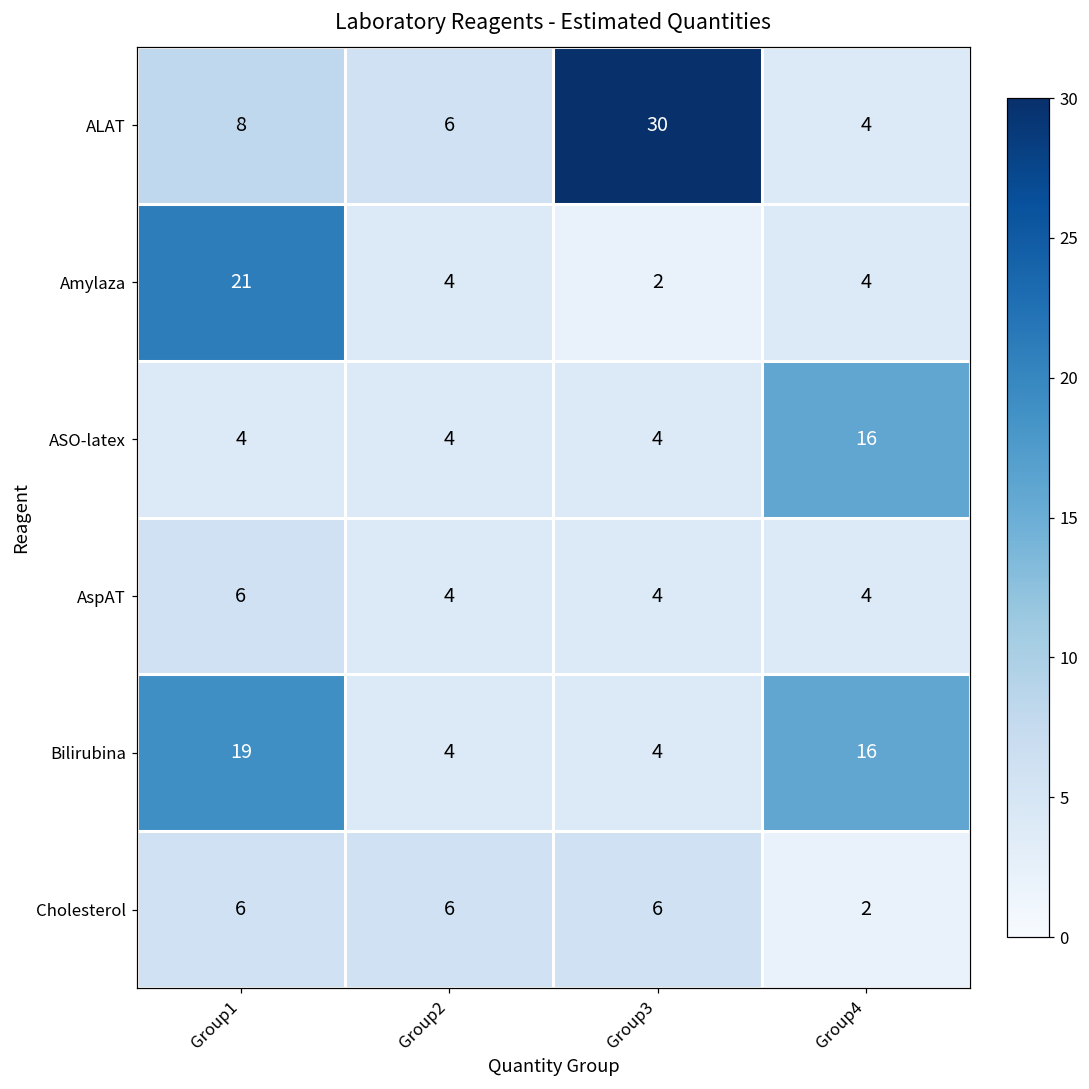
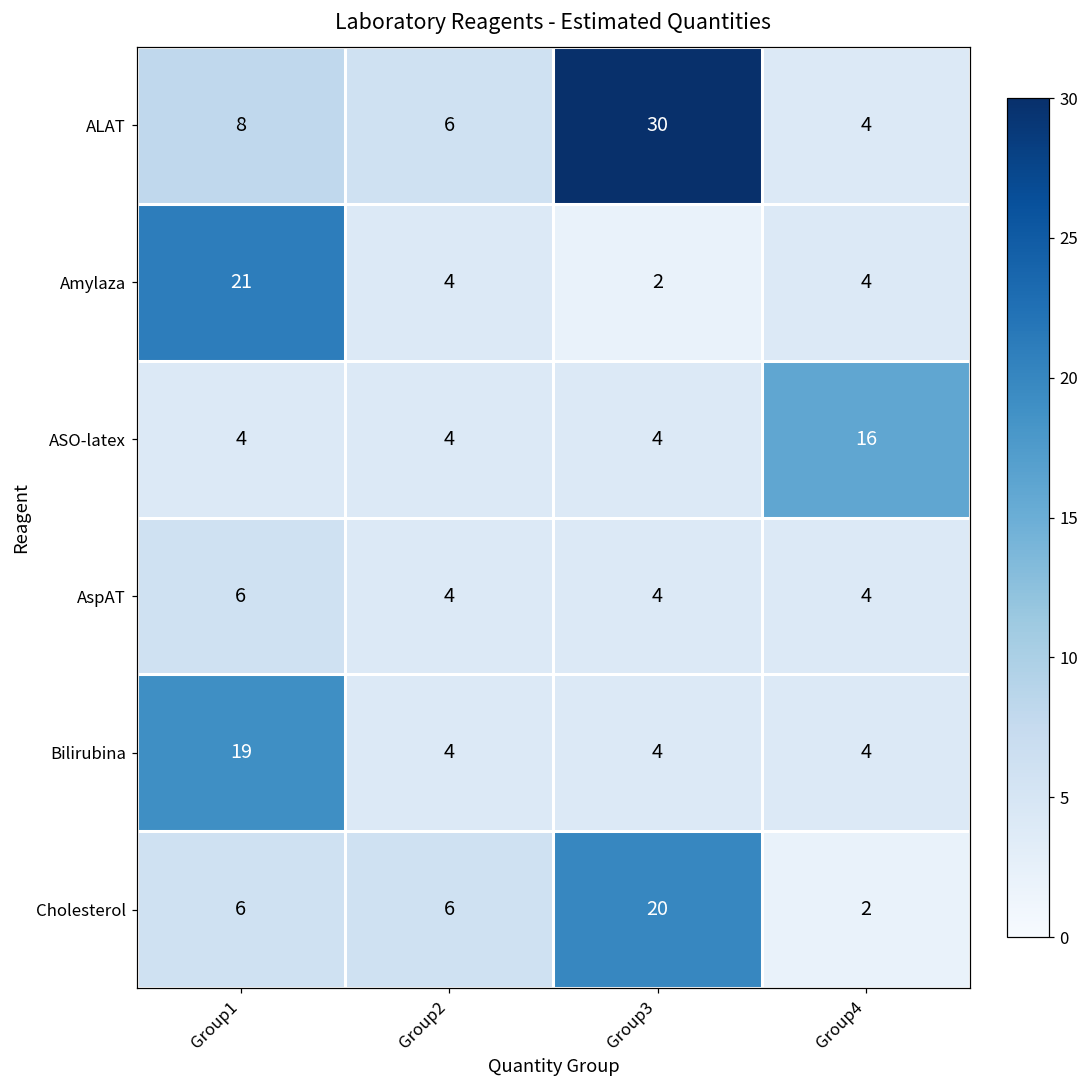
Bilirubina, Group4: 16 -> 4
Cholesterol, Group3: 6 -> 20
